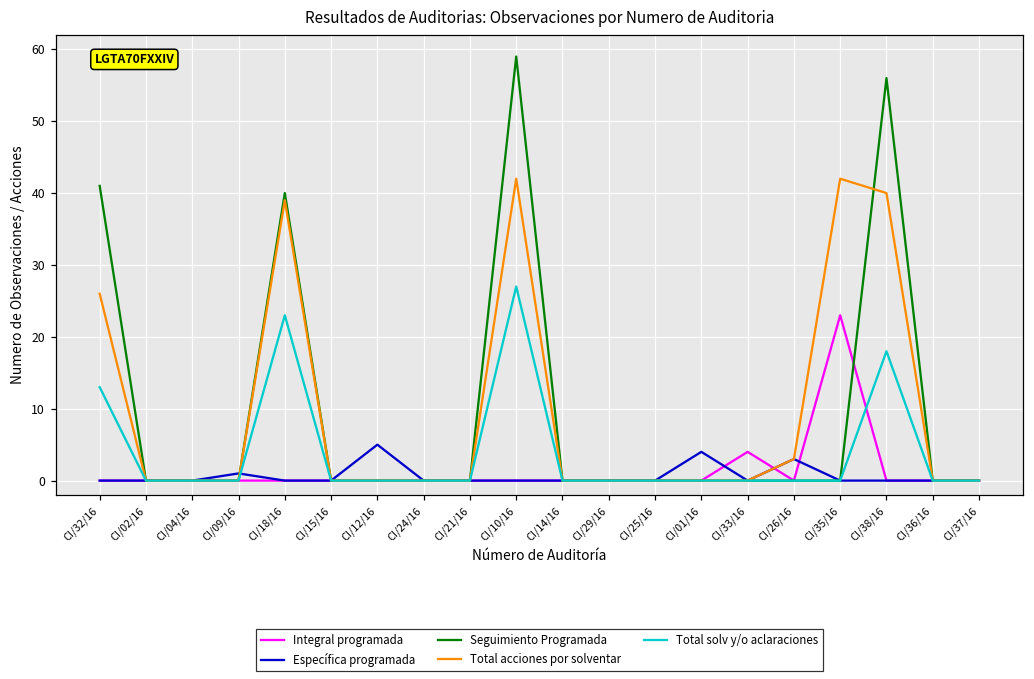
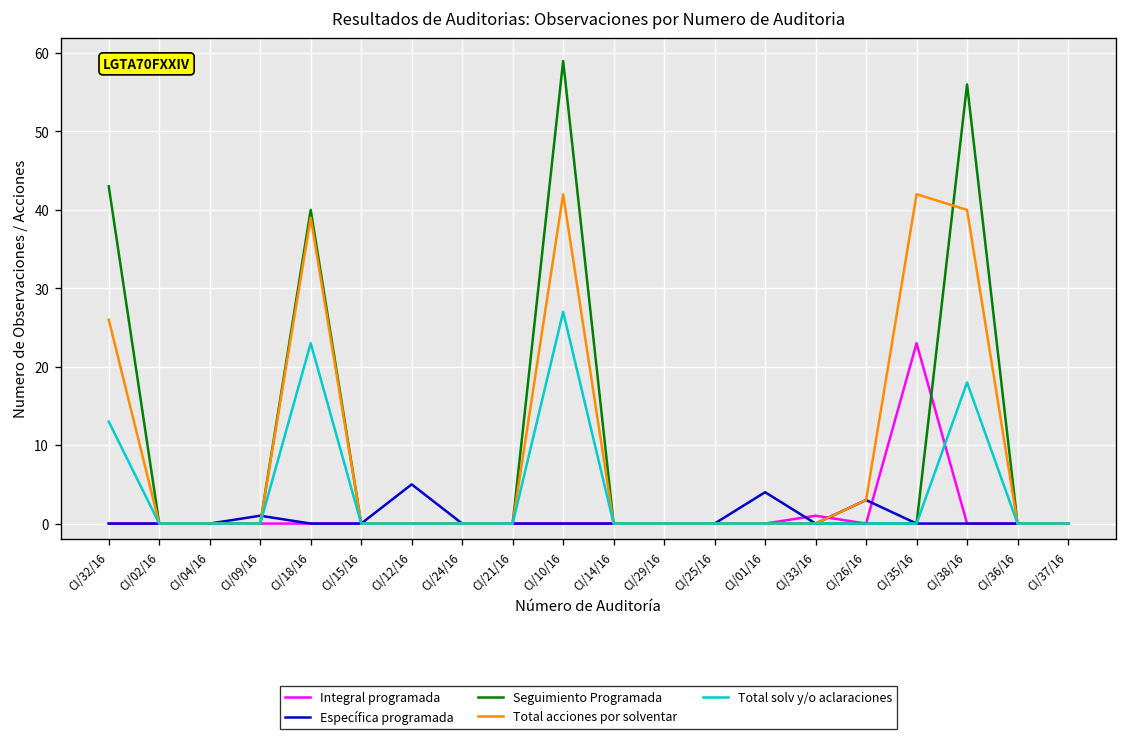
Seguimiento Programada, CI/32/16: 41 -> 43
Integral programada, CI/33/16: 4 -> 1
